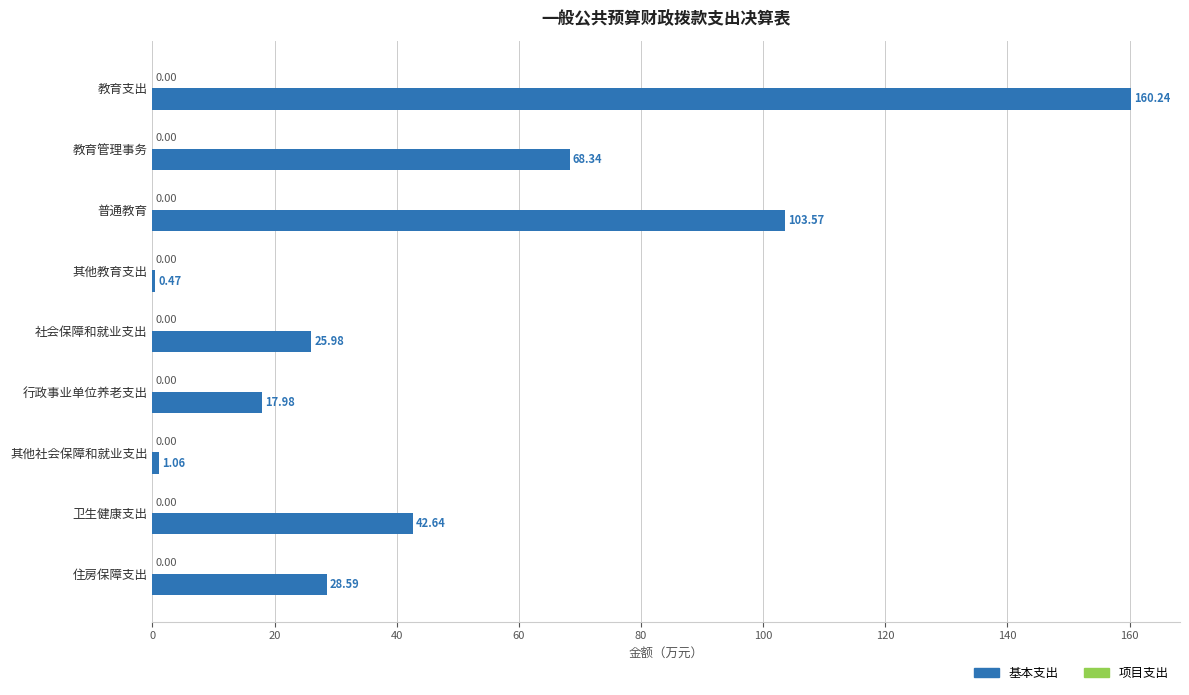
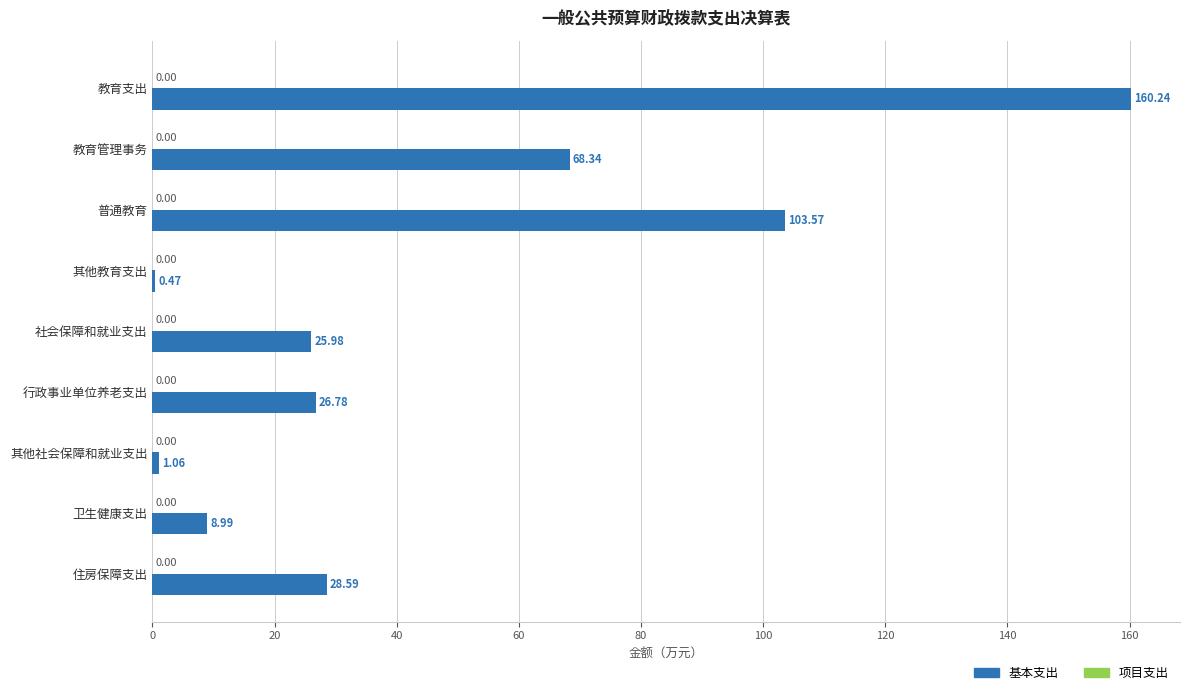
基本支出, 行政事业单位养老支出: 17.98 -> 26.78
基本支出, 卫生健康支出: 42.64 -> 8.99
